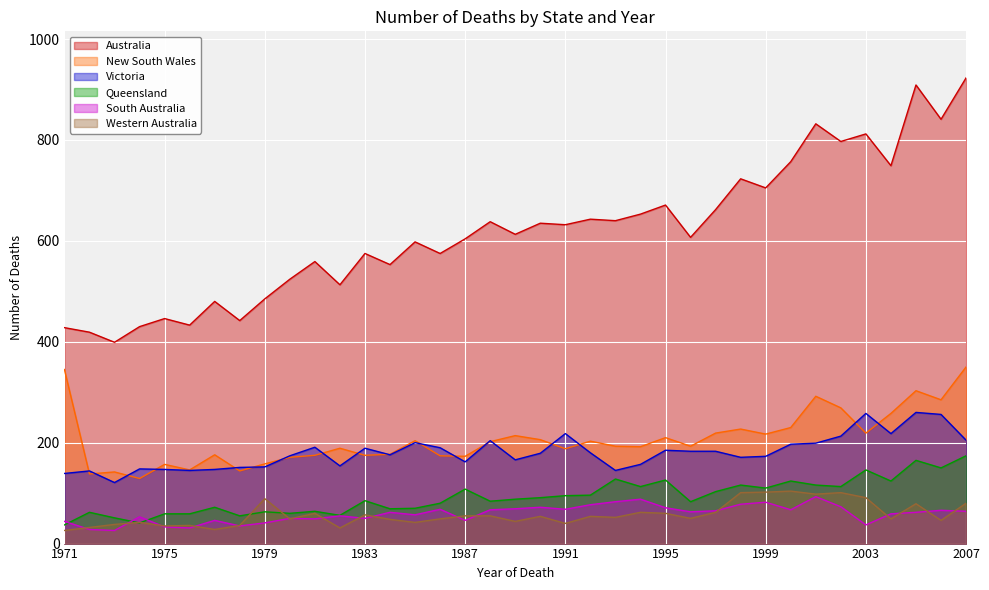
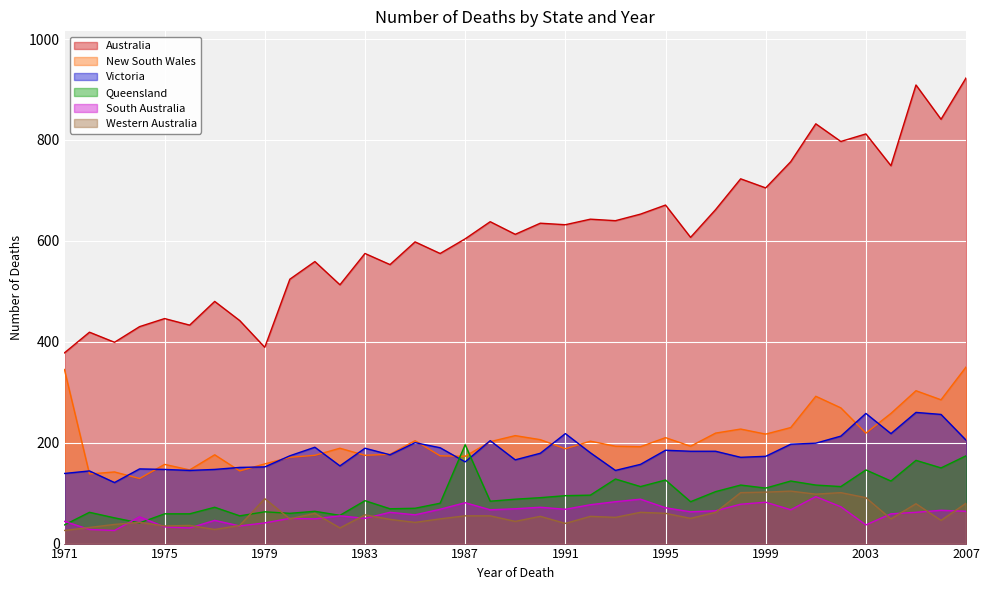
Australia, 1971: 430 -> 380
Australia, 1979: 490 -> 390
Queensland, 1987: 110 -> 200
South Australia, 1987: 50 -> 80
